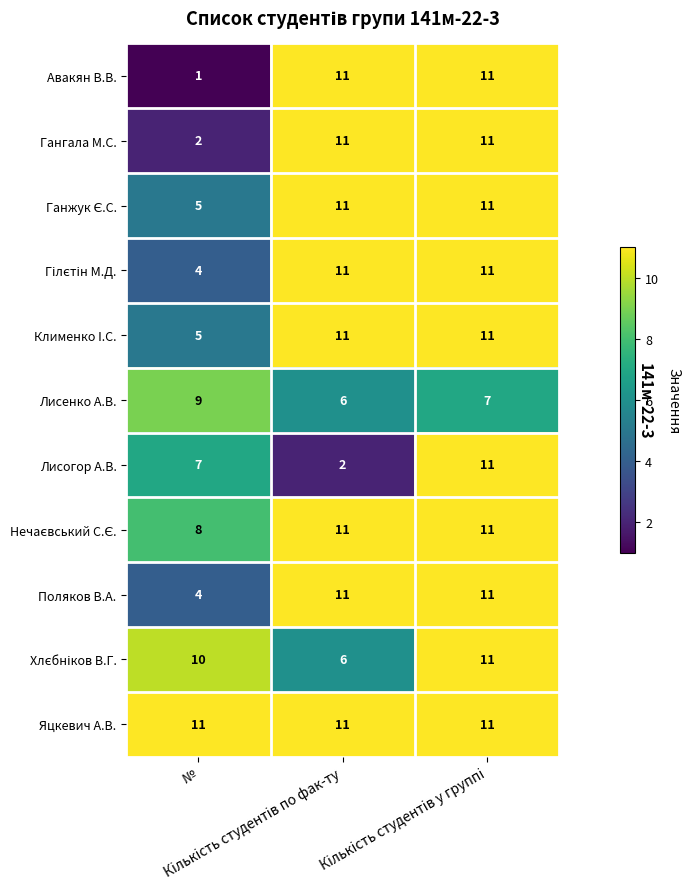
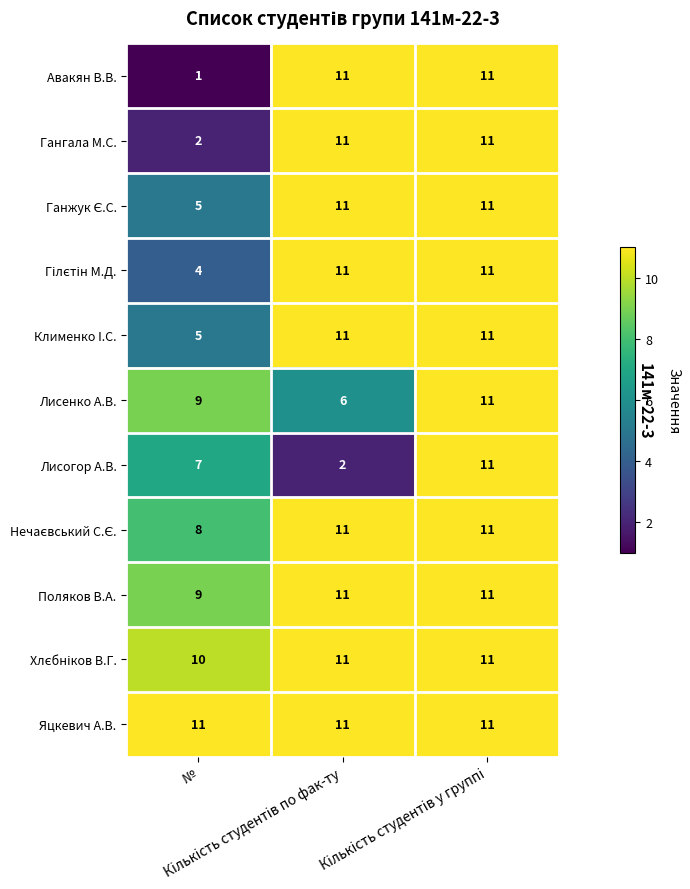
Лисенко А.В., Кількість студентів у группі: 7 -> 11
Поляков В.А., №: 4 -> 9
Хлєбніков В.Г., Кількість студентів по фак-ту: 6 -> 11
